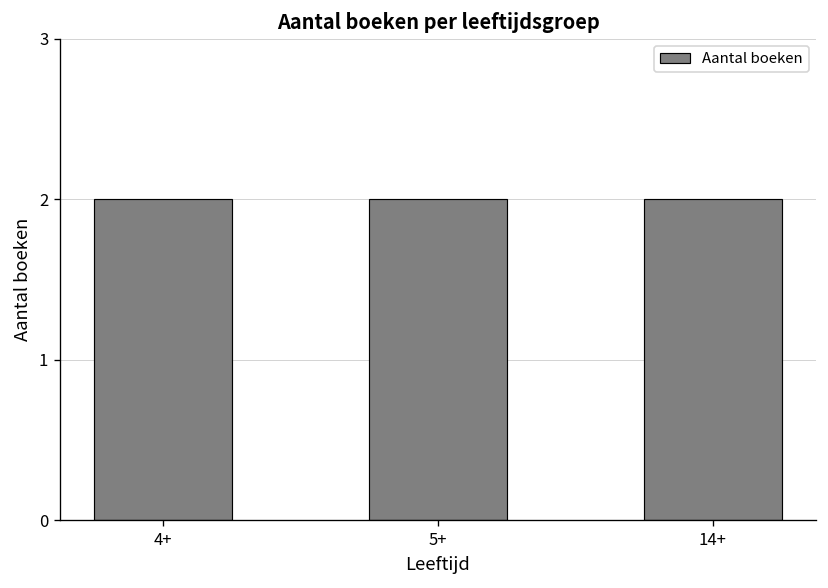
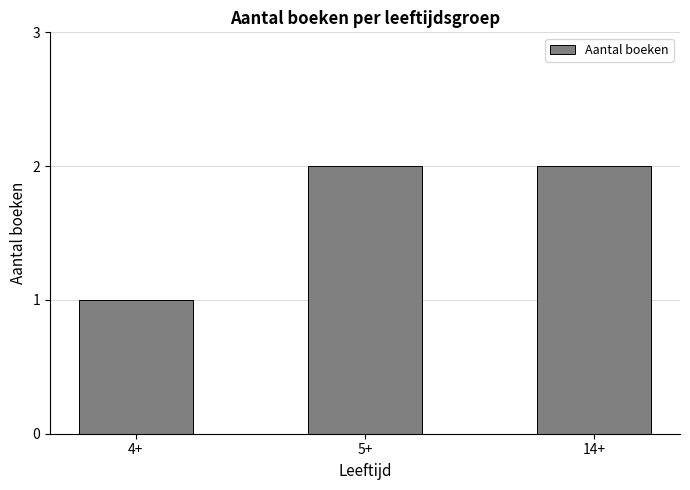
4+: 2 -> 1
